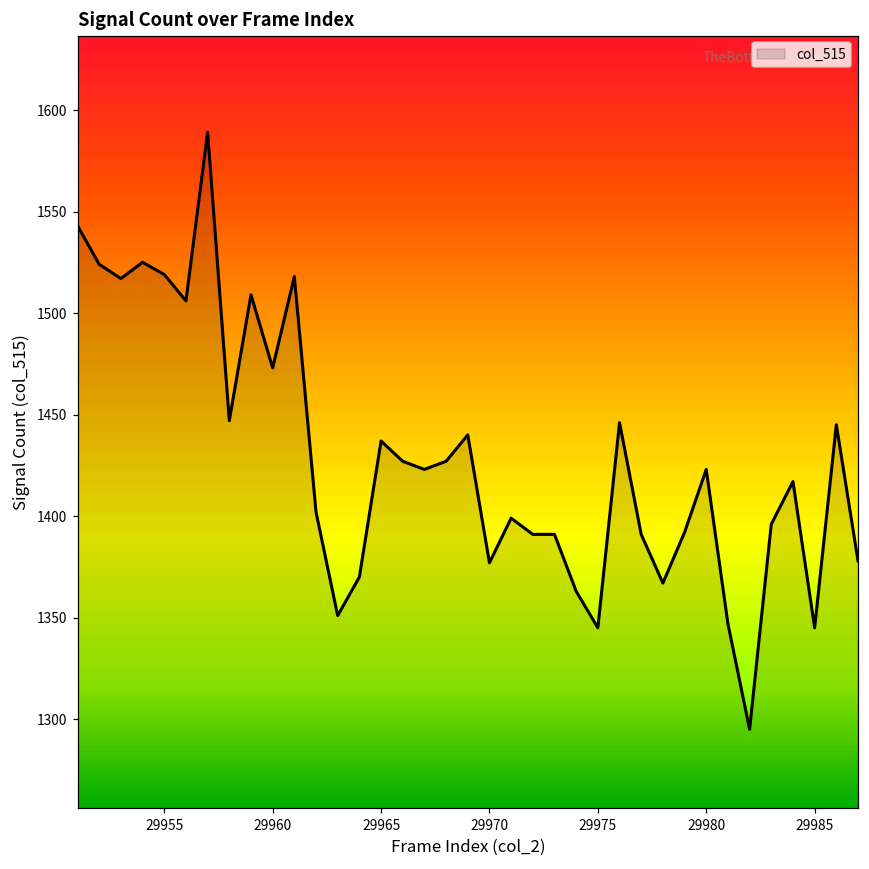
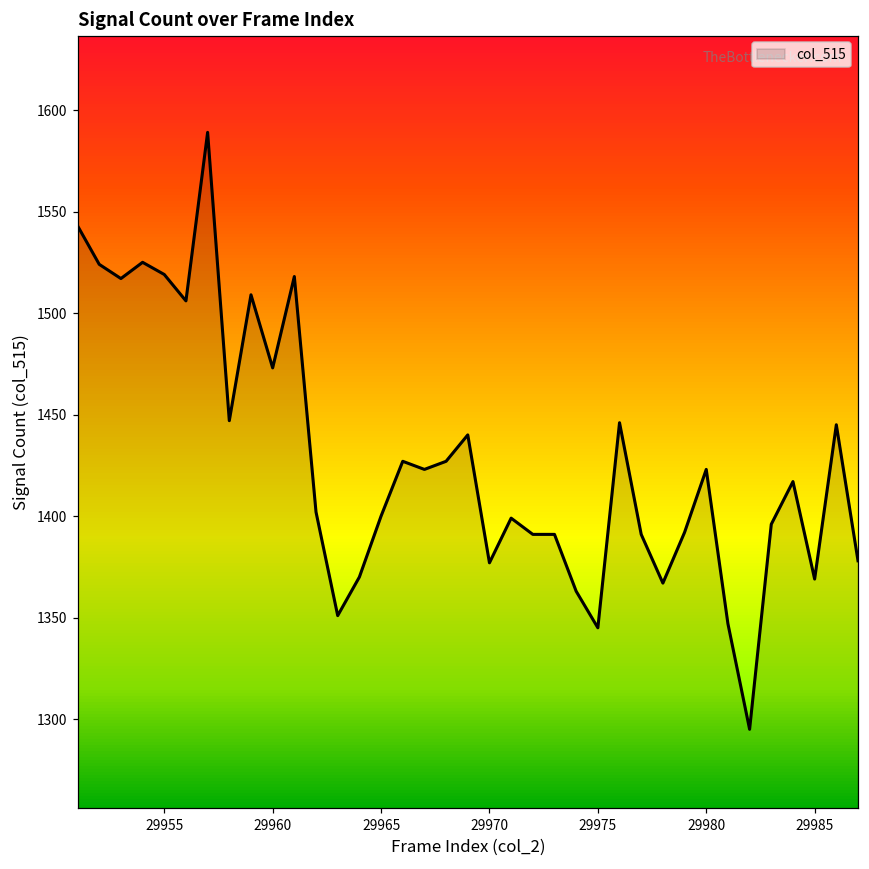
29965: 1437 -> 1400
29985: 1345 -> 1369
